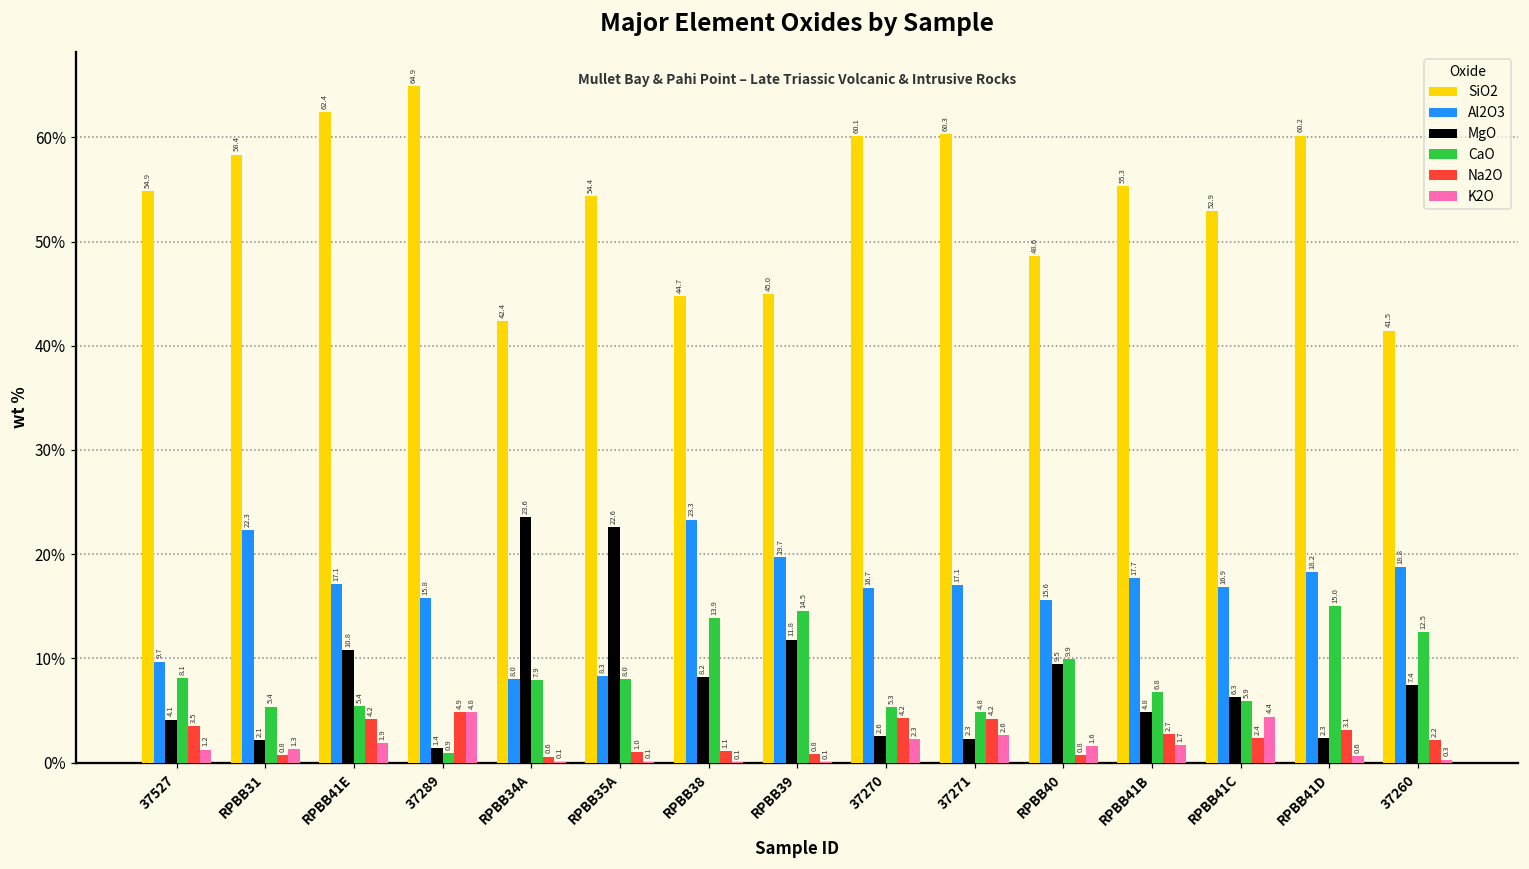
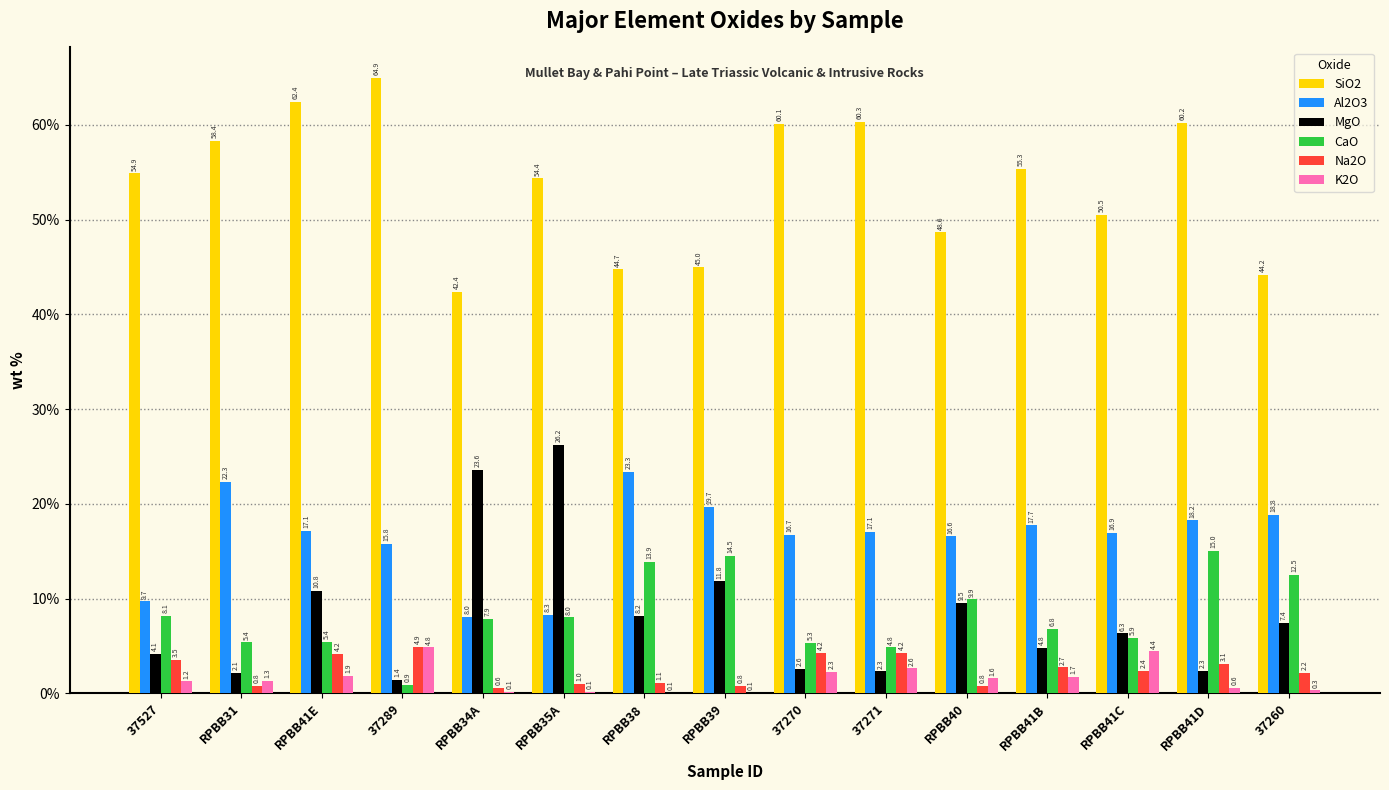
MgO, RPBB35A: 22.6 -> 26.2
Al2O3, RPBB40: 15.6 -> 16.6
SiO2, RPBB41C: 52.9 -> 50.5
SiO2, 37260: 41.5 -> 44.2
